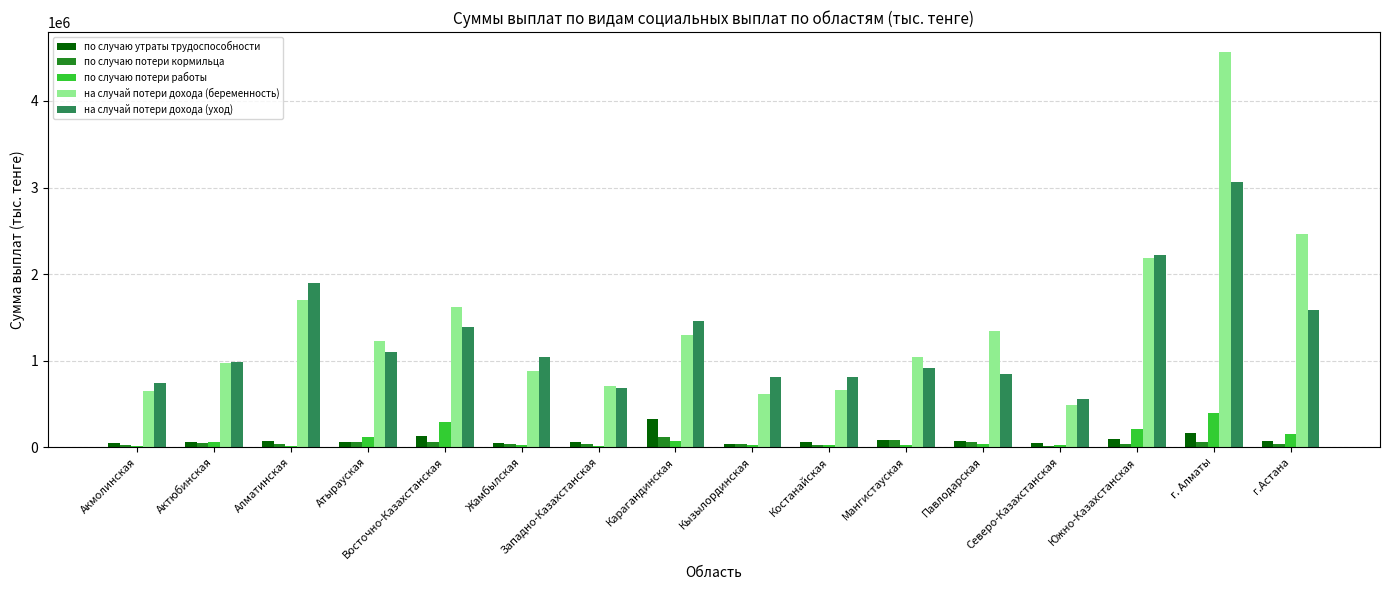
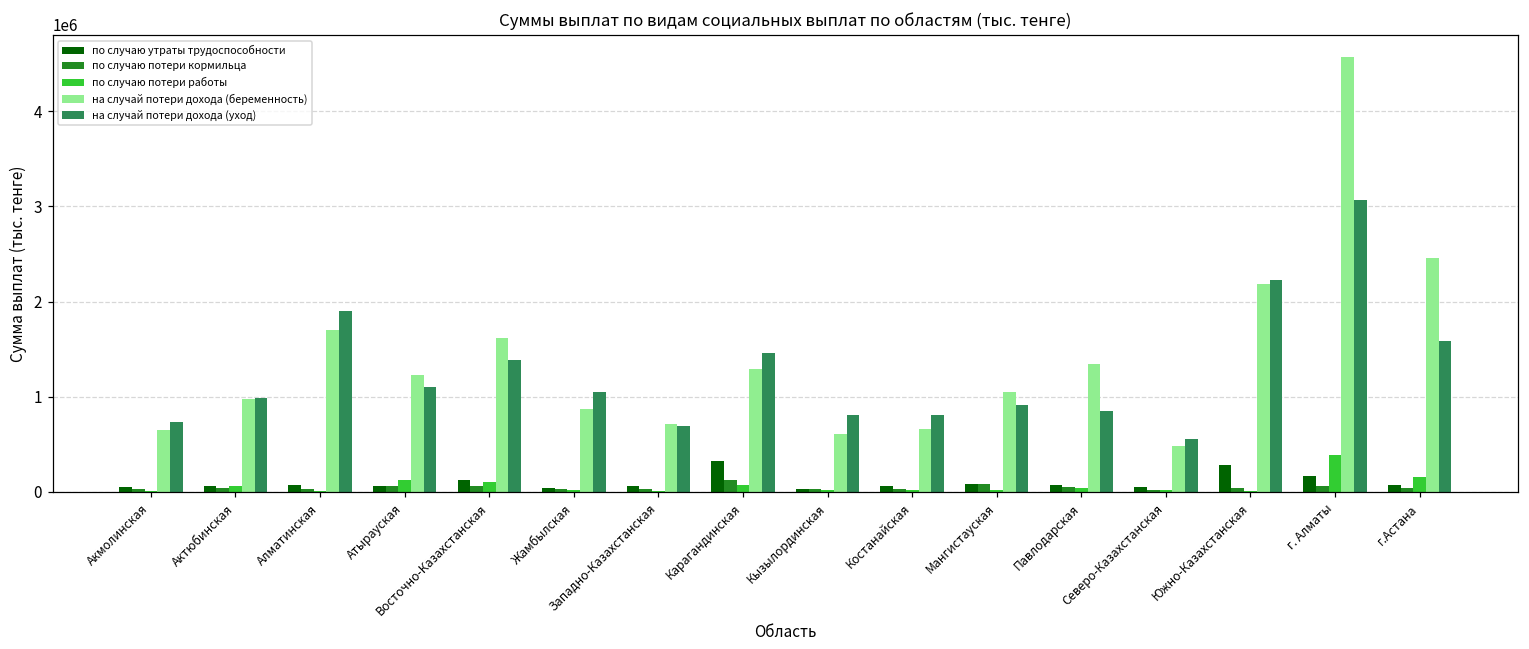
по случаю потери работы, Восточно-Казахстанская: 300000 -> 100000
по случаю утраты трудоспособности, Южно-Казахстанская: 100000 -> 300000
по случаю потери работы, Южно-Казахстанская: 200000 -> 0
